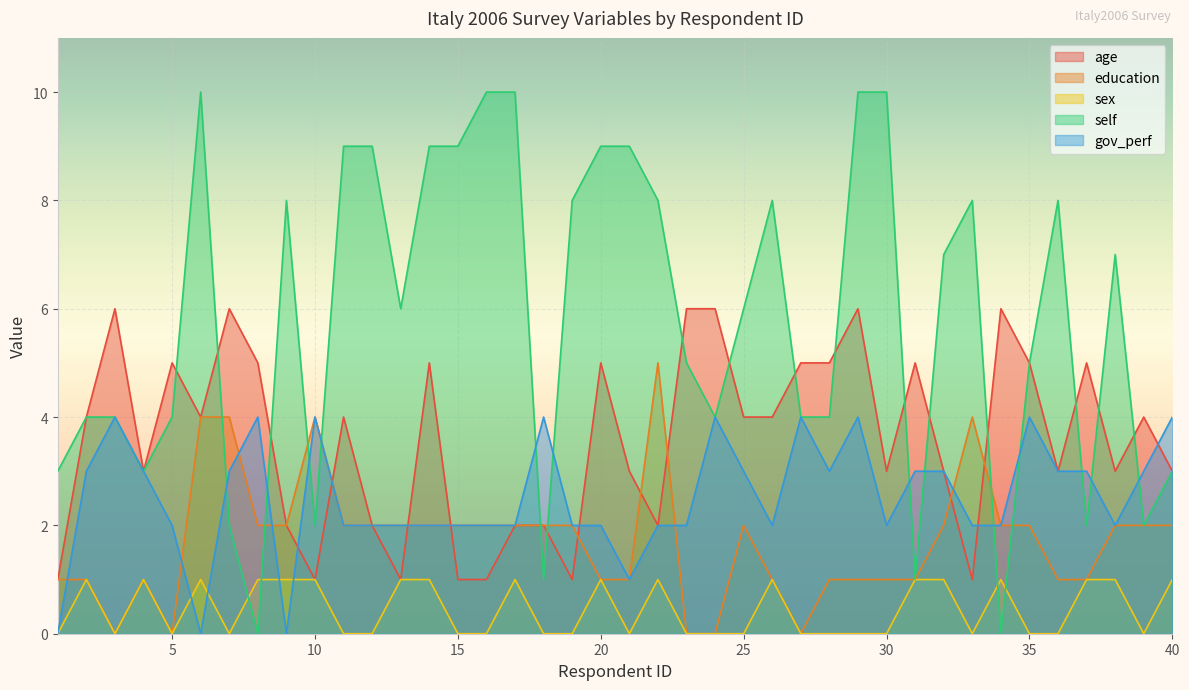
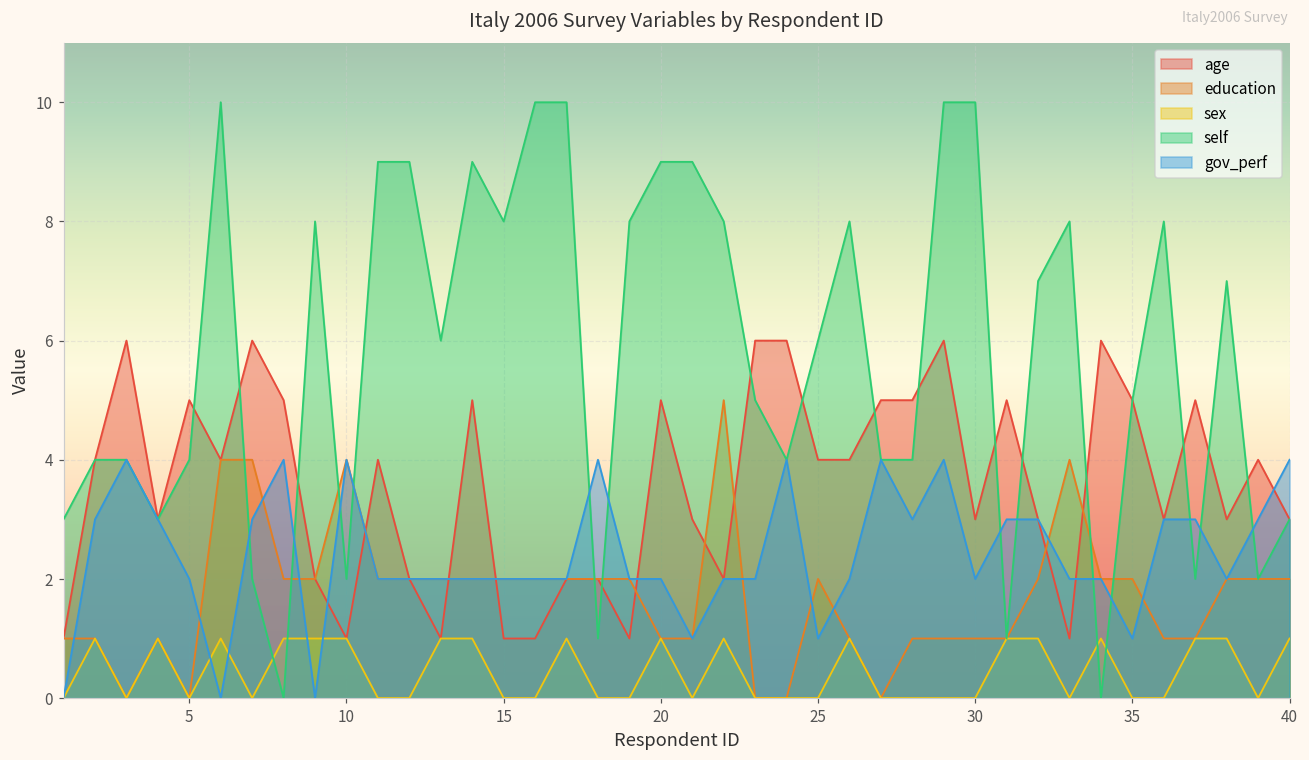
self, 15: 9 -> 8
gov_perf, 25: 3 -> 1
gov_perf, 35: 4 -> 1
